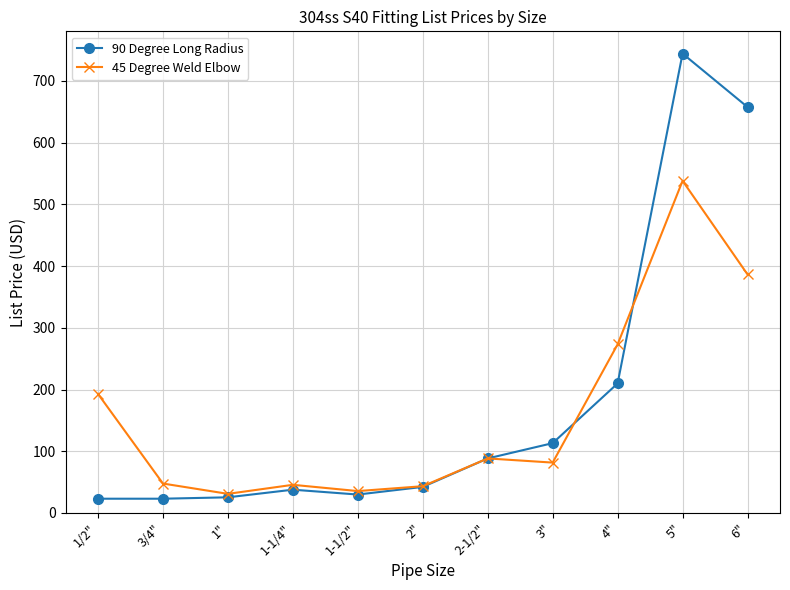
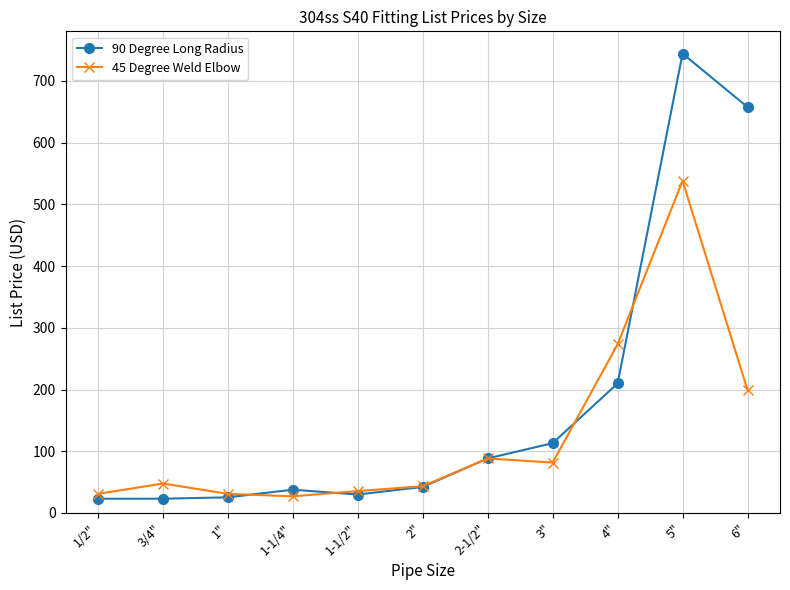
45 Degree Weld Elbow, 1/2": 190 -> 30
45 Degree Weld Elbow, 1-1/4": 50 -> 30
45 Degree Weld Elbow, 6": 390 -> 200
